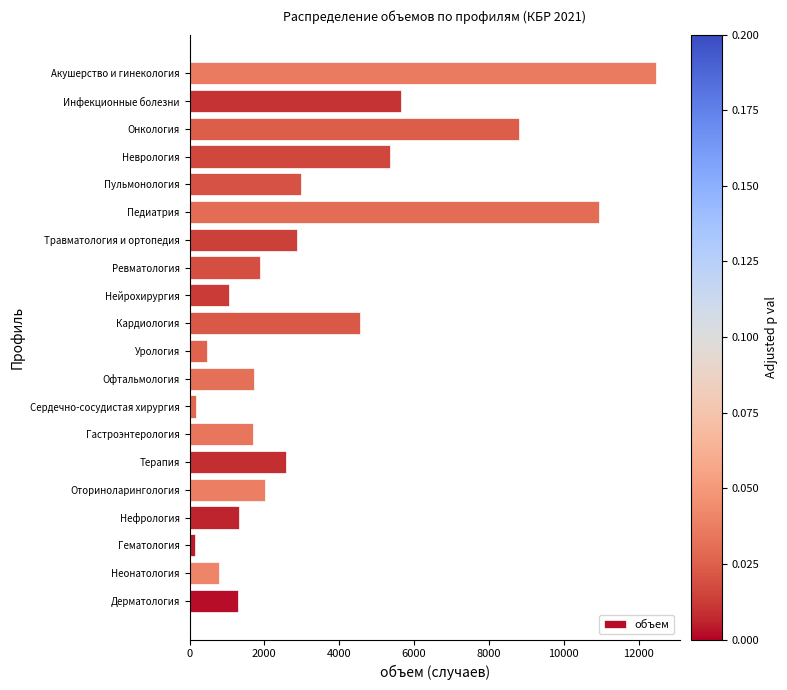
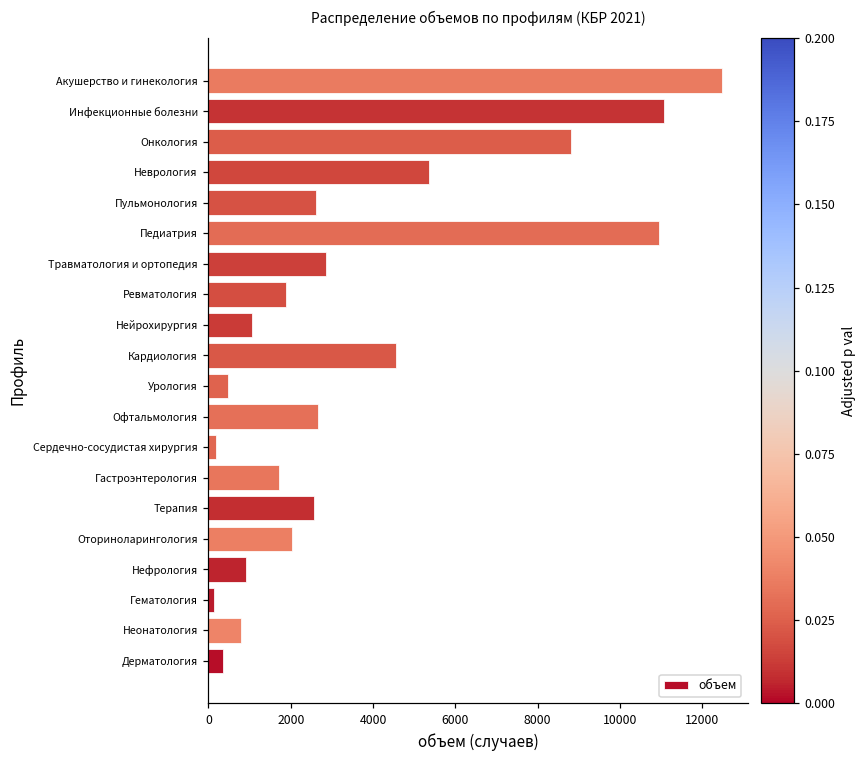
Инфекционные болезни: 5700 -> 11100
Пульмонология: 3000 -> 2600
Офтальмология: 1700 -> 2700
Нефрология: 1300 -> 900
Дерматология: 1300 -> 400
